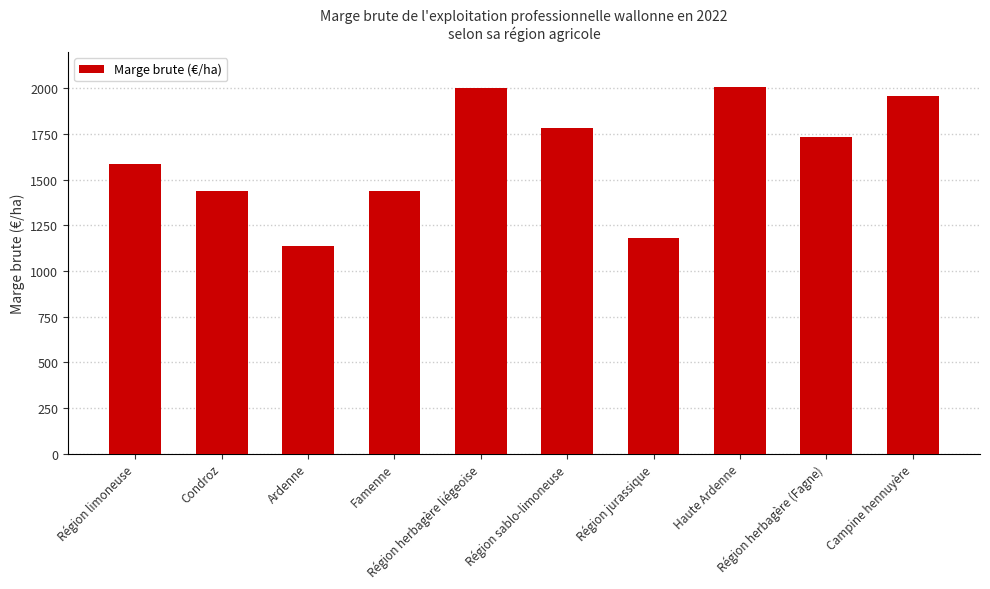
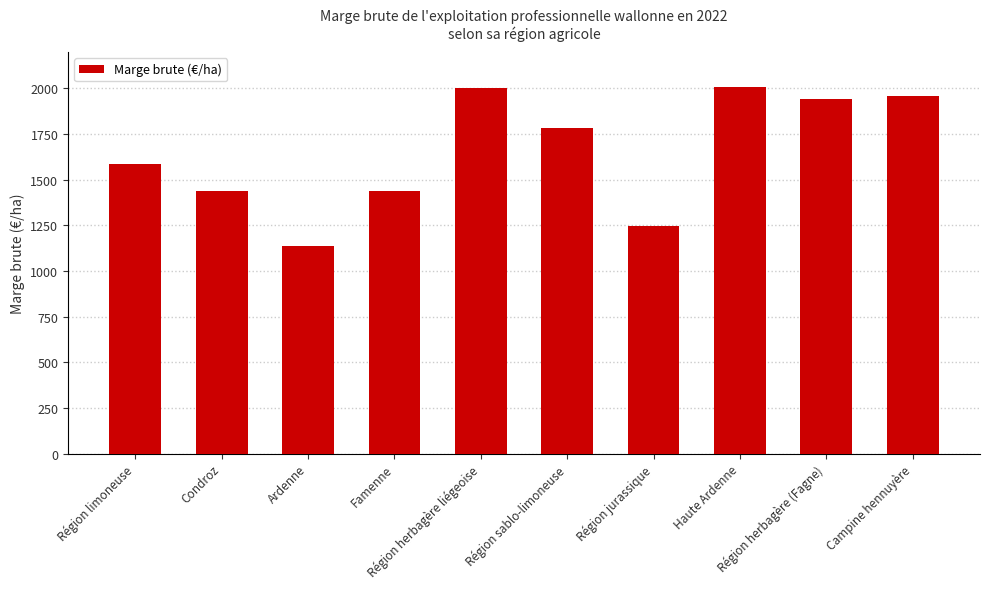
Région jurassique: 1180 -> 1240
Région herbagère (Fagne): 1740 -> 1940
